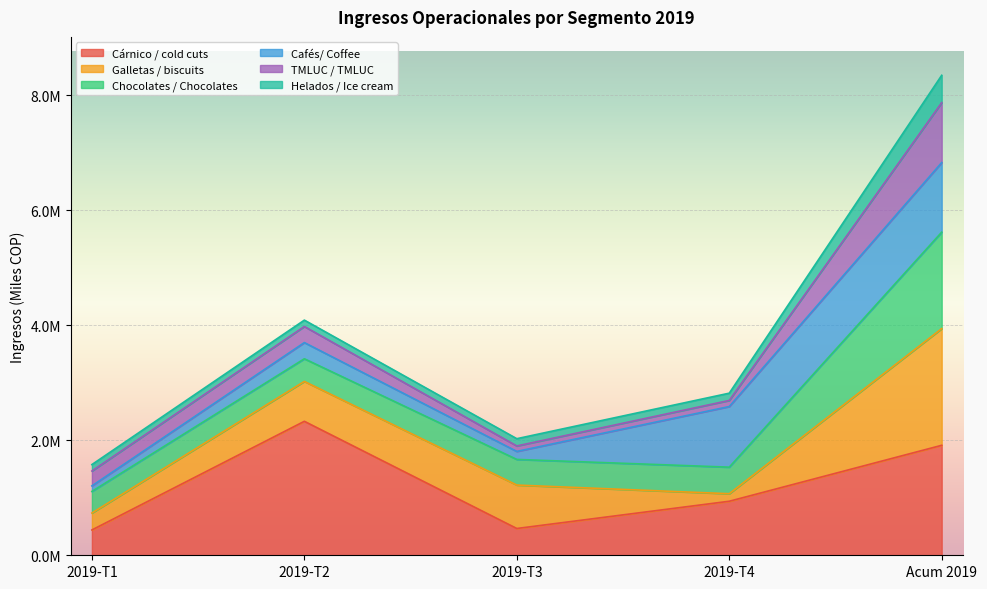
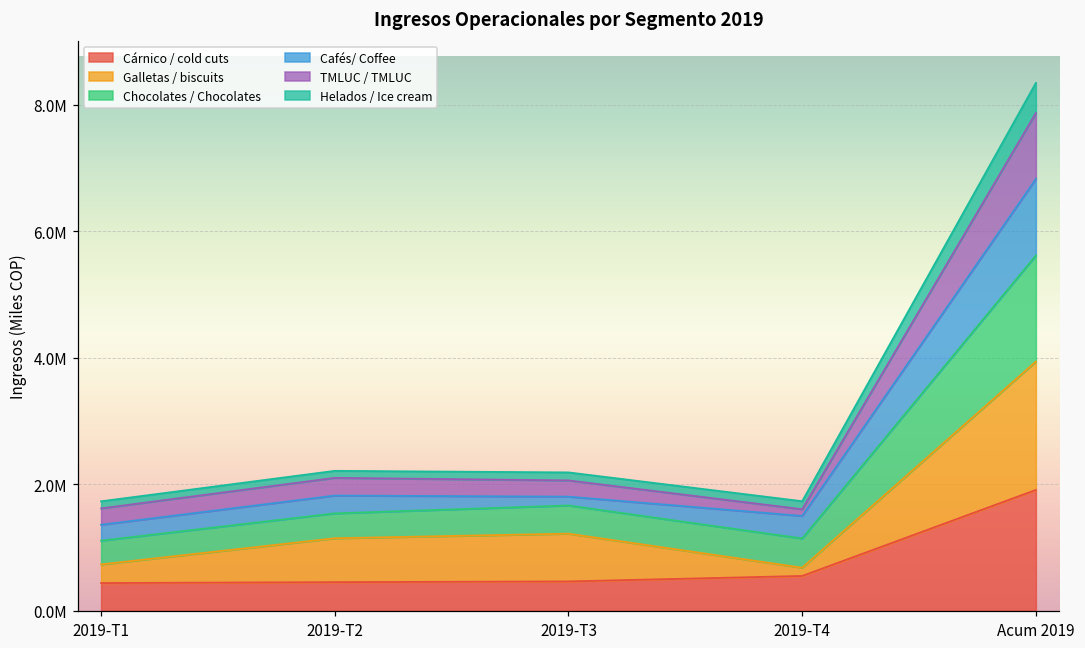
Cafés/ Coffee, 2019-T1: 100000 -> 300000
Cárnico / cold cuts, 2019-T2: 2300000 -> 500000
TMLUC / TMLUC, 2019-T3: 100000 -> 300000
Cárnico / cold cuts, 2019-T4: 900000 -> 600000
Cafés/ Coffee, 2019-T4: 1100000 -> 400000
